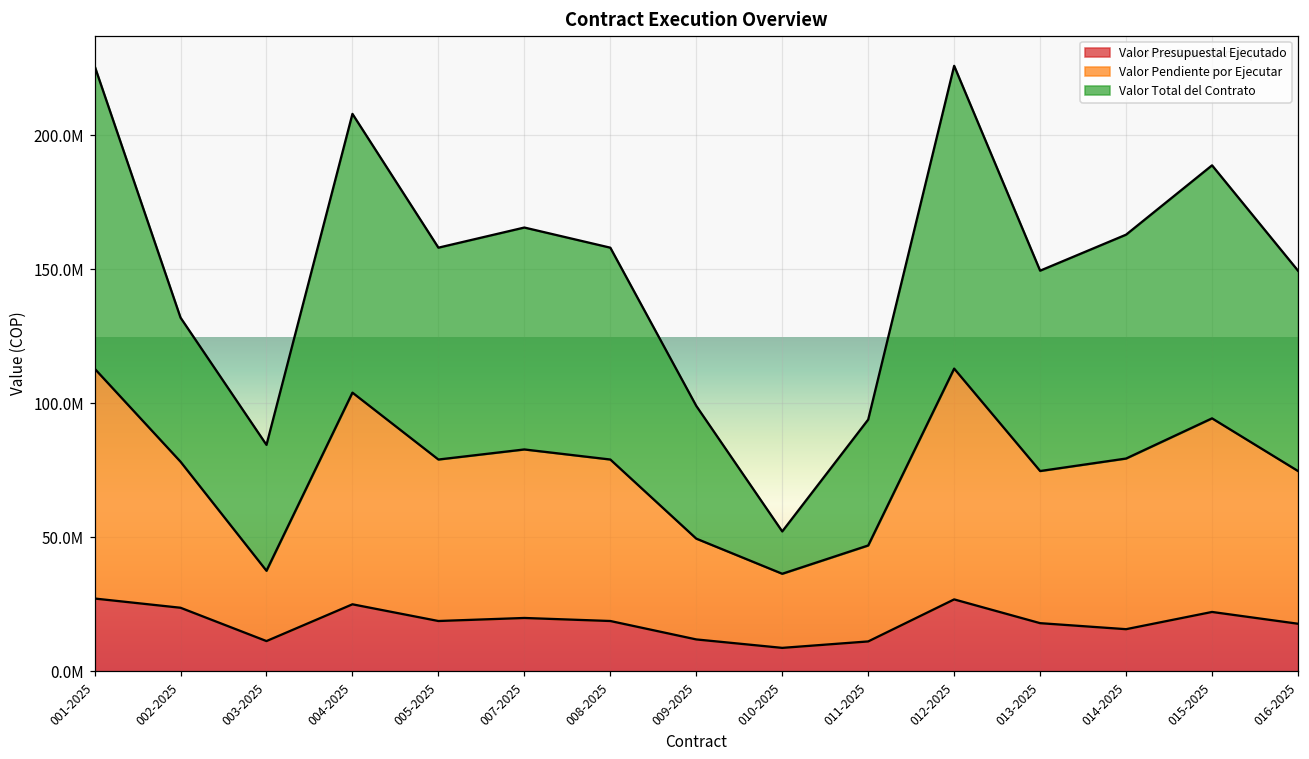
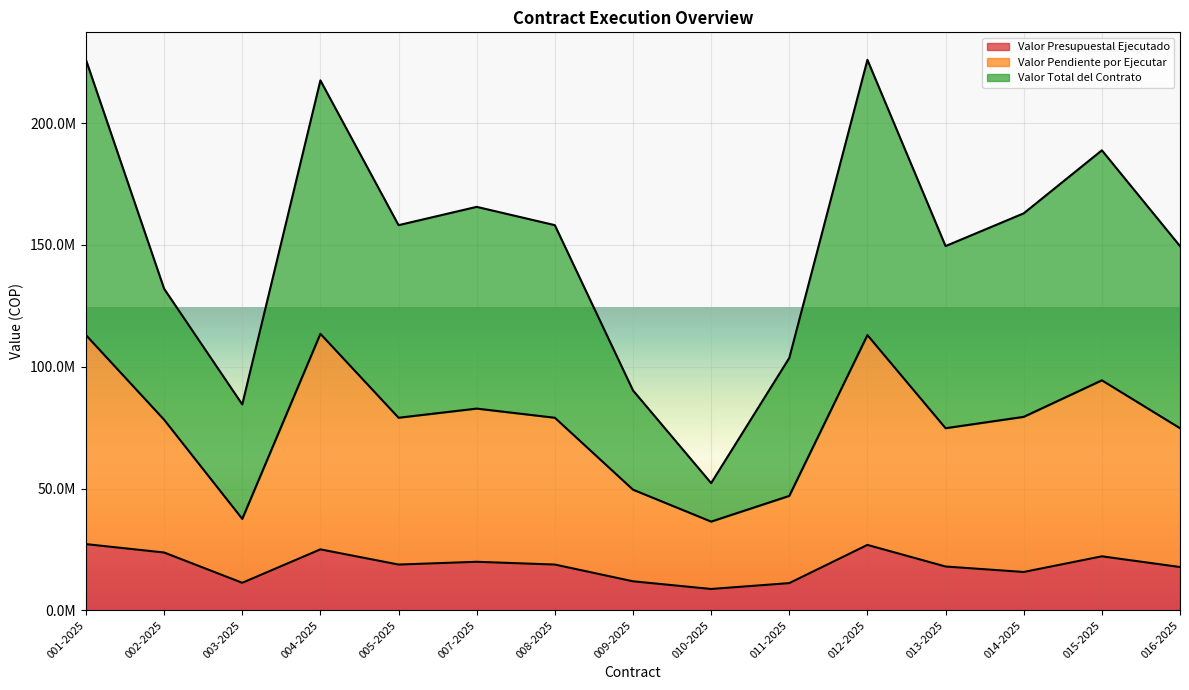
Valor Pendiente por Ejecutar, 004-2025: 79000000 -> 88000000
Valor Total del Contrato, 009-2025: 50000000 -> 41000000
Valor Total del Contrato, 011-2025: 47000000 -> 57000000
